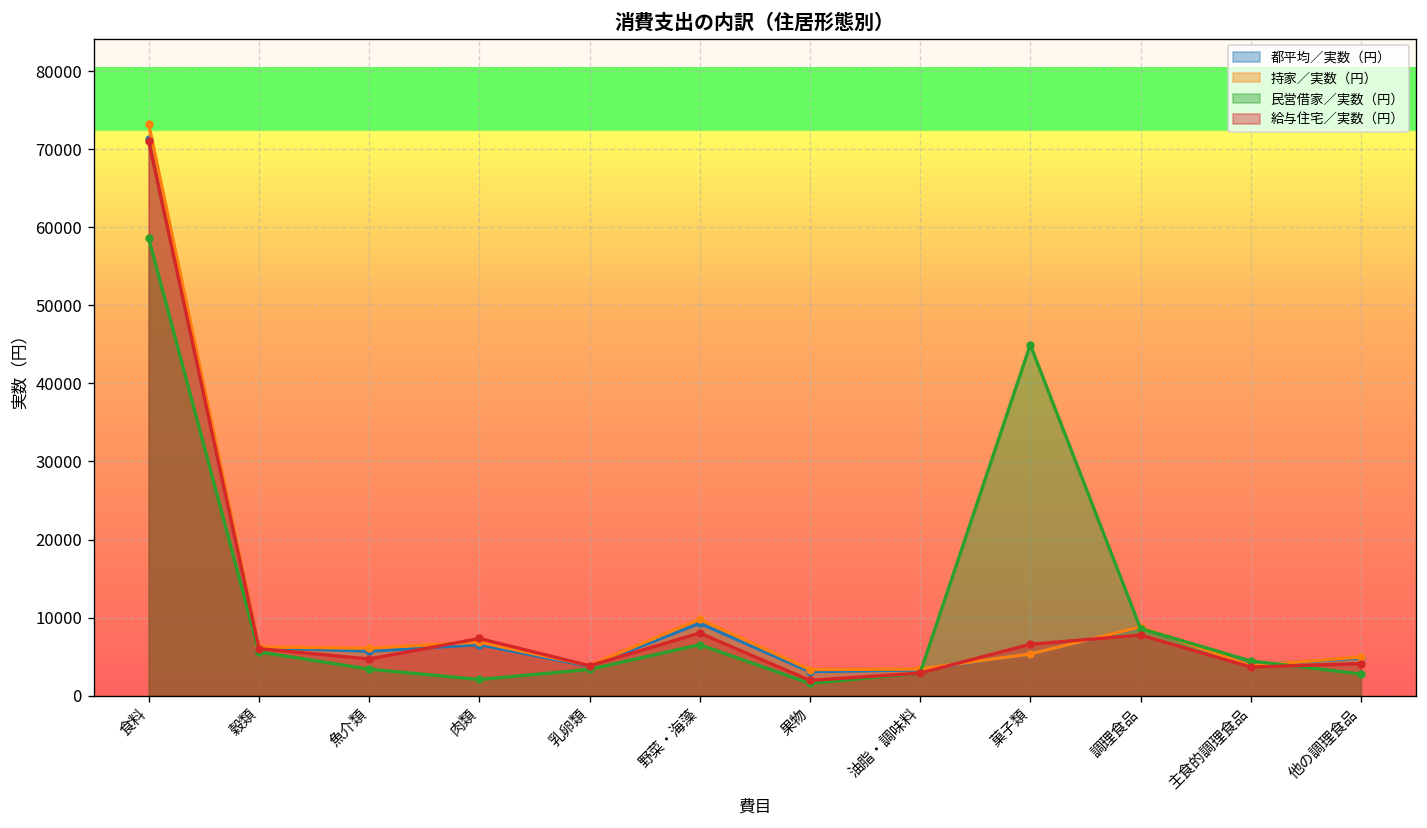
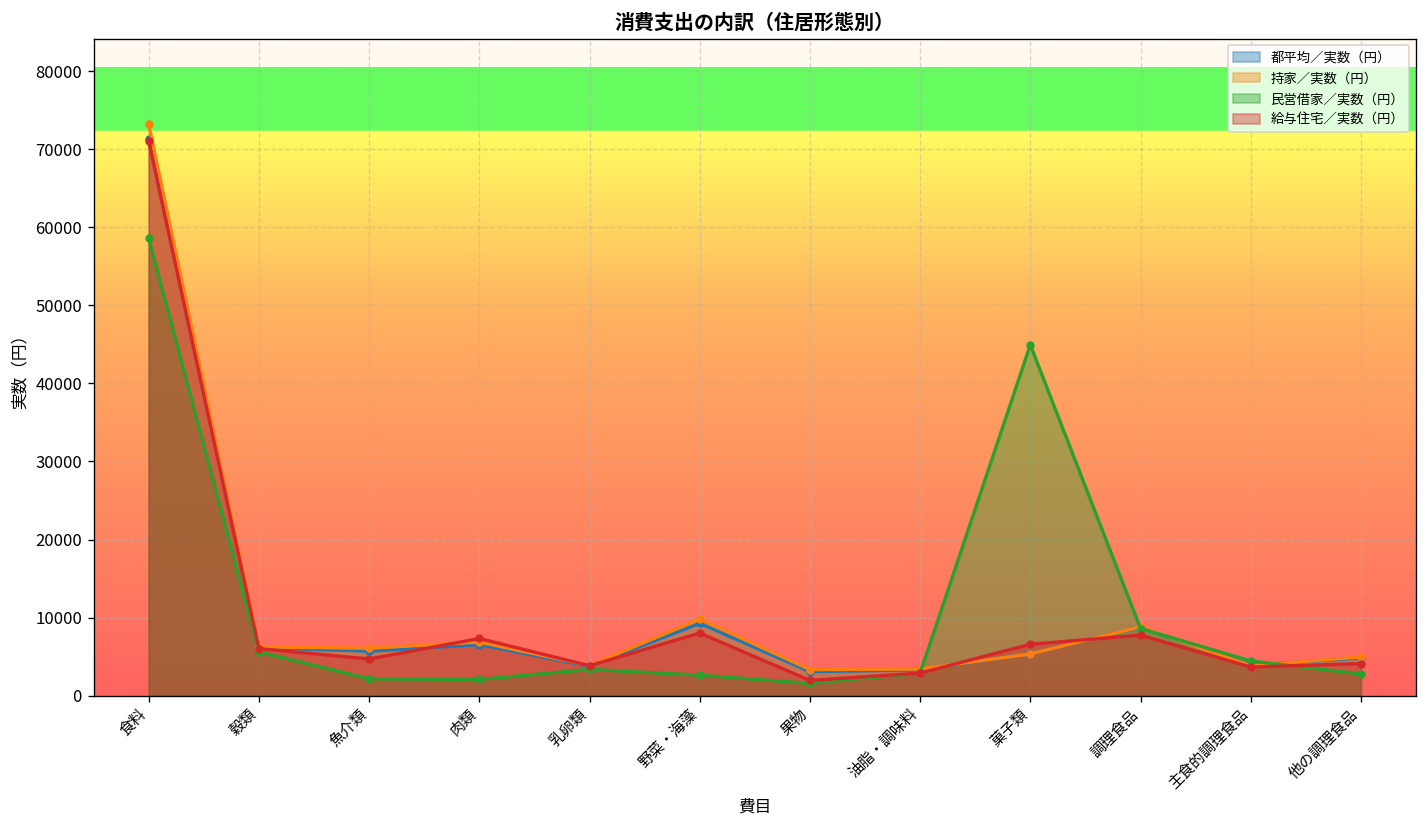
民営借家／実数（円）, 魚介類: 3000 -> 2000
民営借家／実数（円）, 野菜・海藻: 7000 -> 3000
